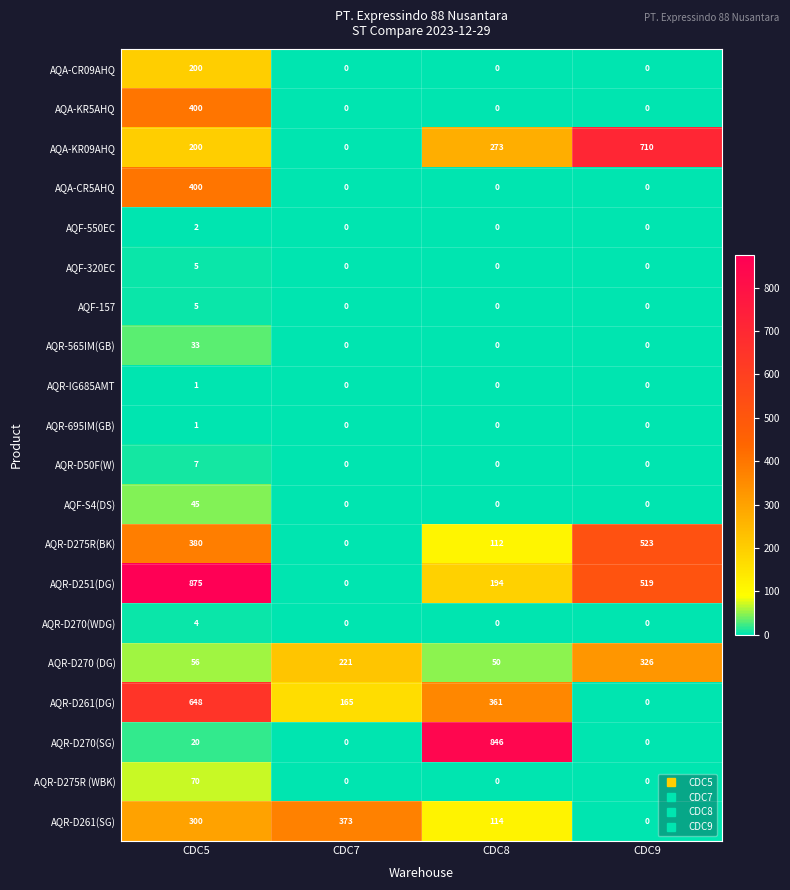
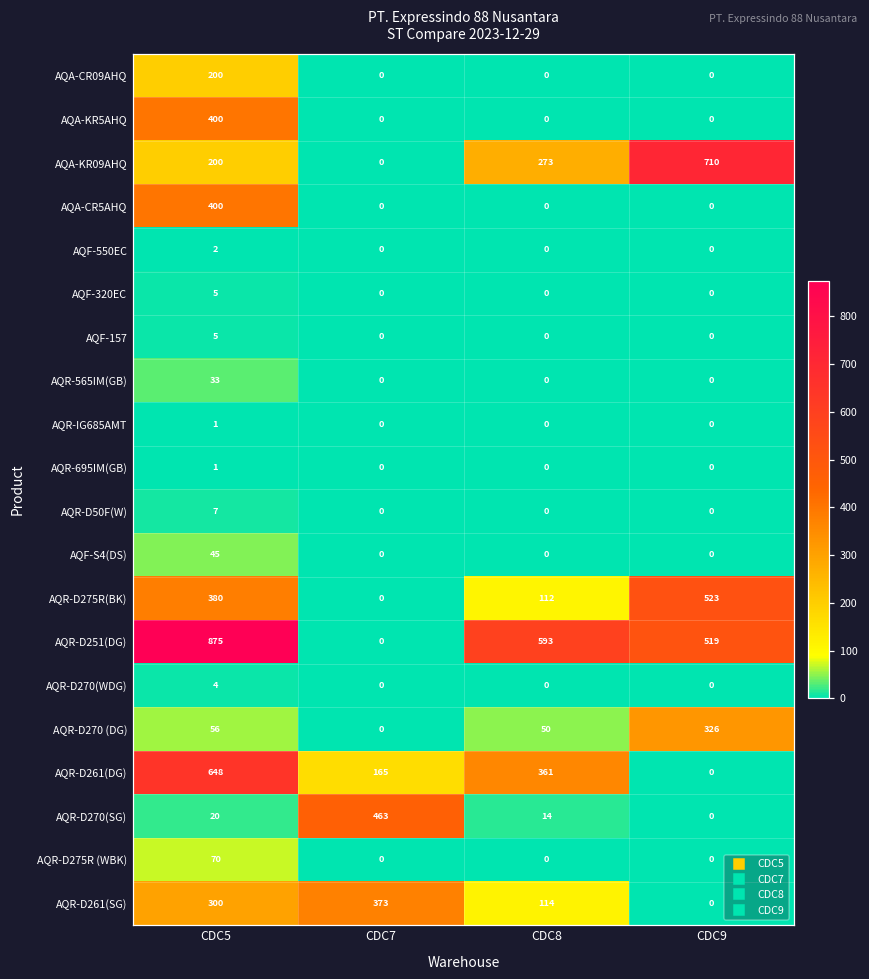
AQR-D251(DG), CDC8: 194 -> 593
AQR-D270 (DG), CDC7: 221 -> 0
AQR-D270(SG), CDC7: 0 -> 463
AQR-D270(SG), CDC8: 846 -> 14
